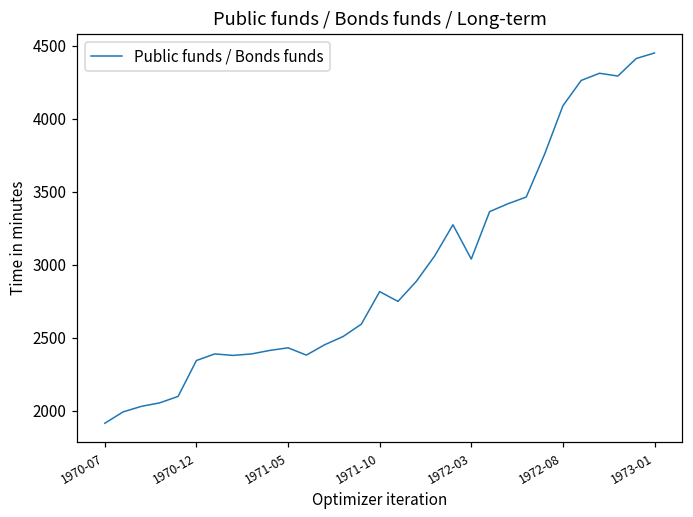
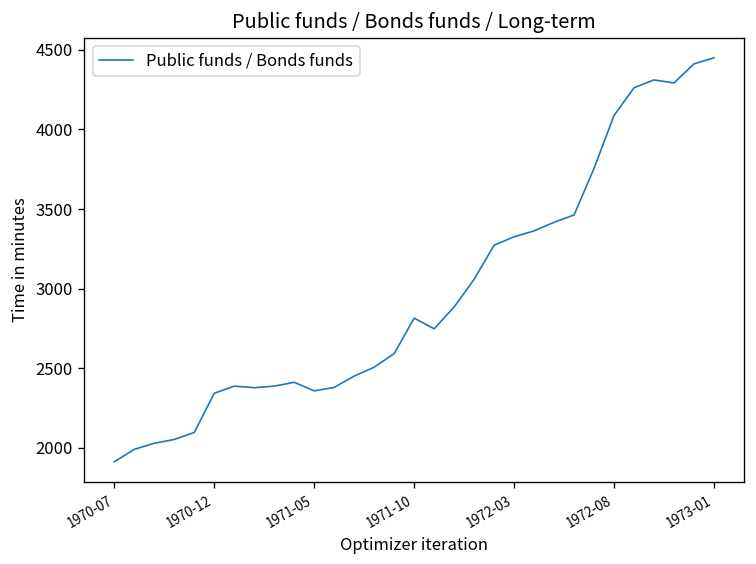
1971-05: 2430 -> 2360
1972-03: 3040 -> 3330
